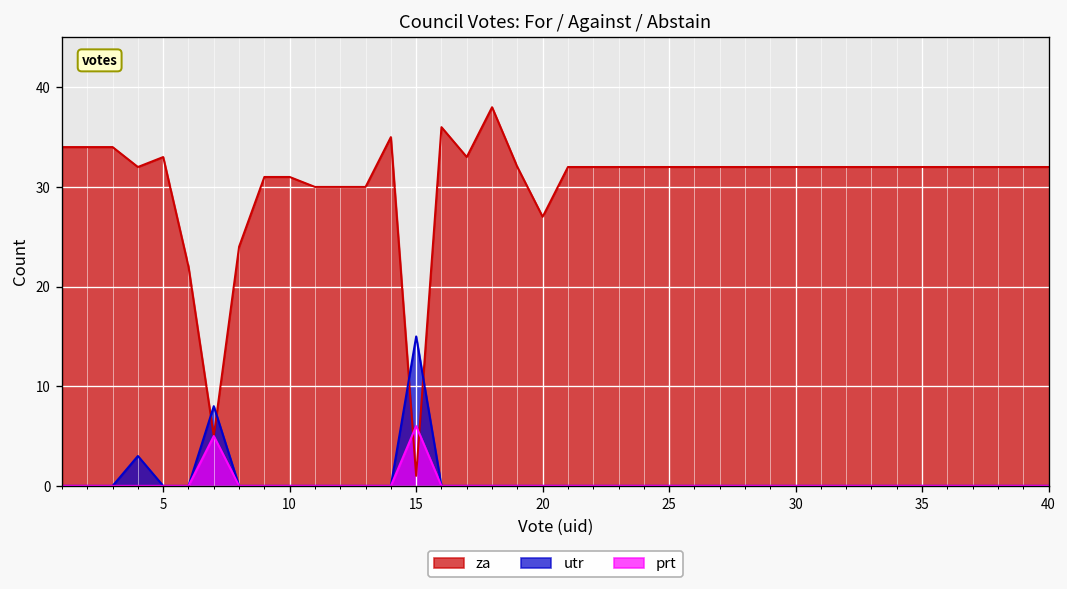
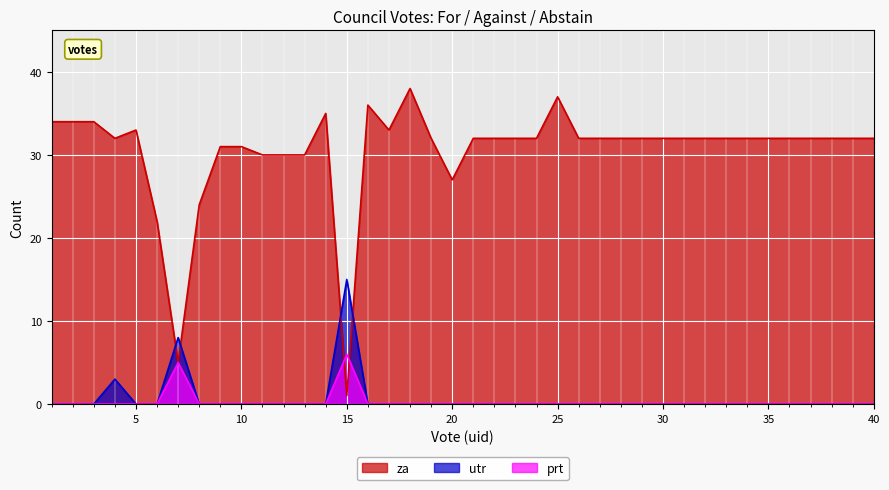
za, 25: 32 -> 37
